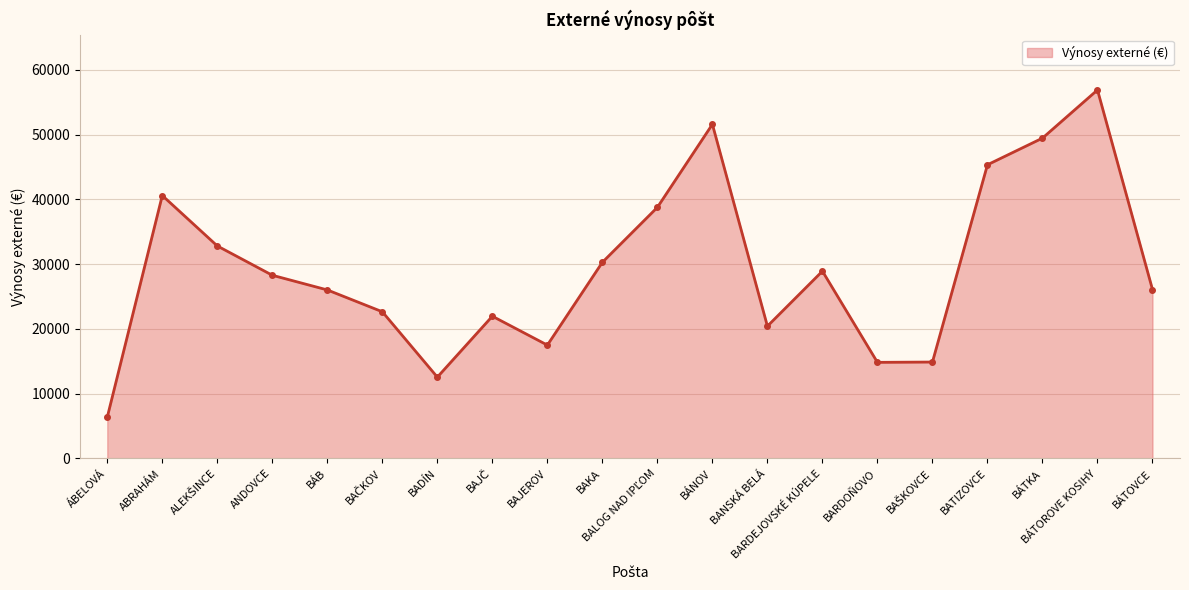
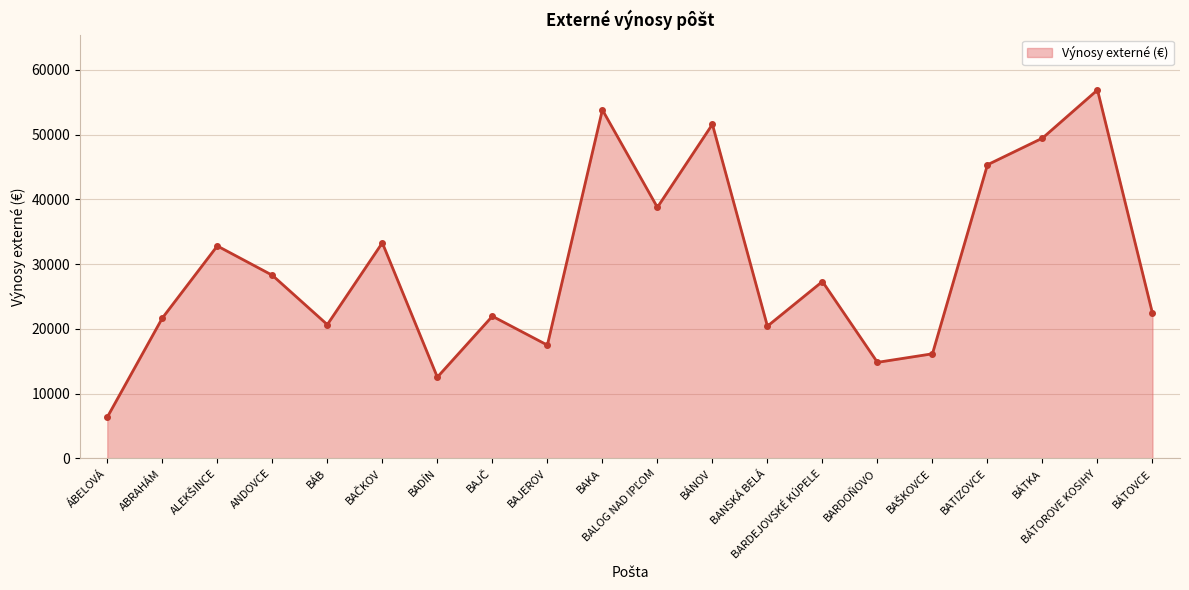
ABRAHÁM: 41000 -> 22000
BÁB: 26000 -> 21000
BAČKOV: 23000 -> 33000
BAKA: 30000 -> 54000
BARDEJOVSKÉ KÚPELE: 29000 -> 27000
BAŠKOVCE: 15000 -> 16000
BÁTOVCE: 26000 -> 22000
